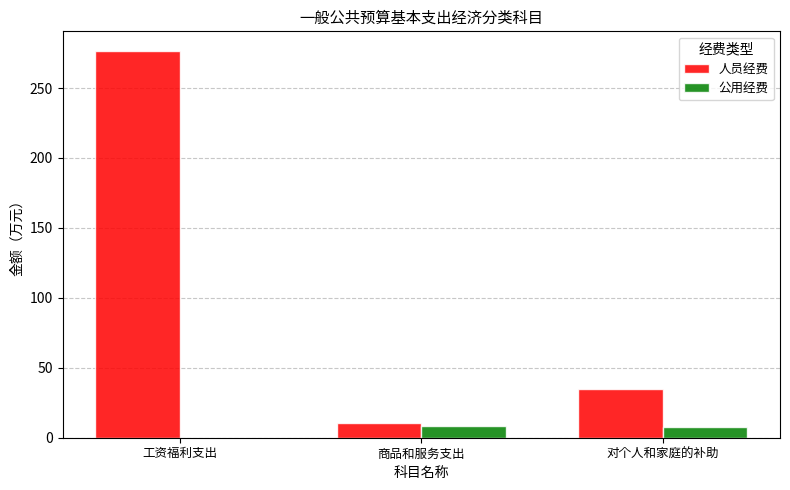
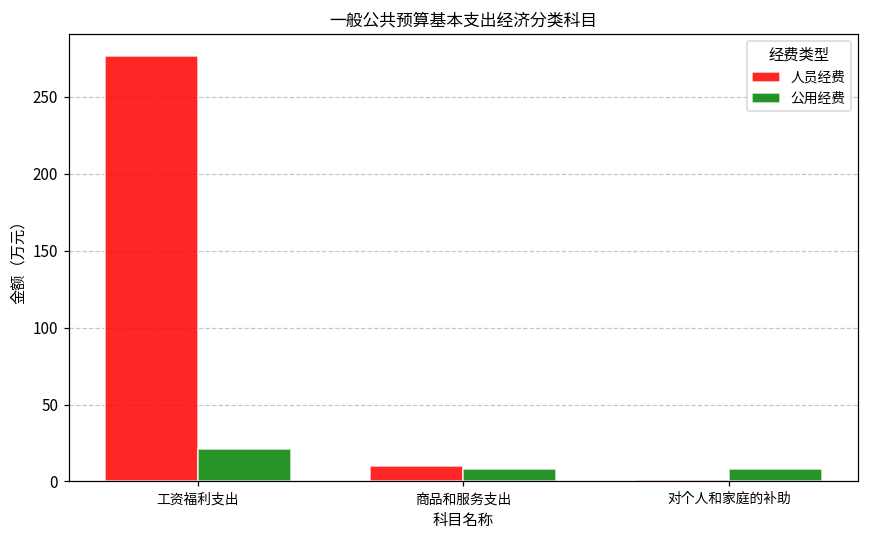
公用经费, 工资福利支出: 0 -> 21
人员经费, 对个人和家庭的补助: 35 -> 1
